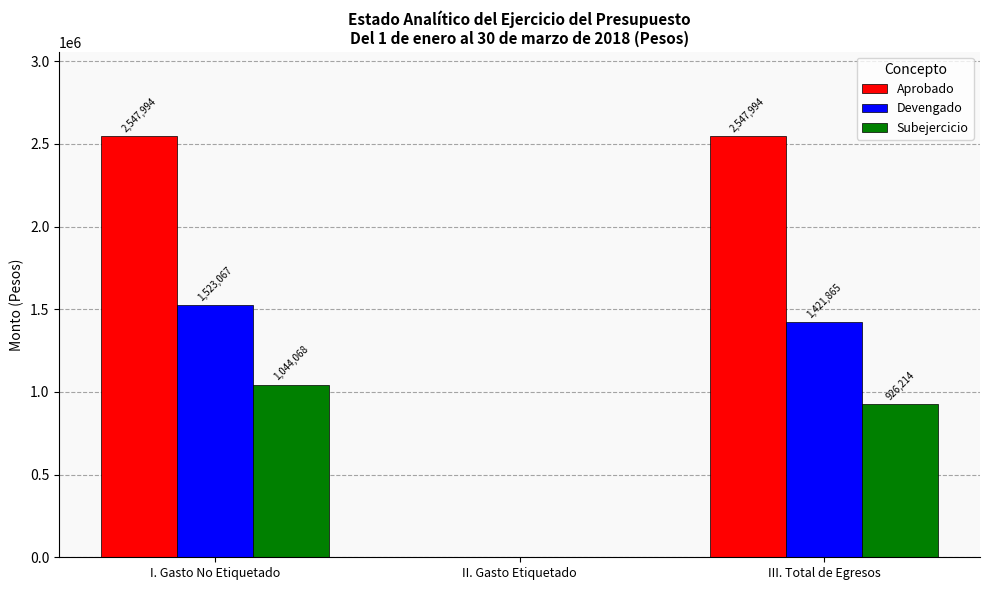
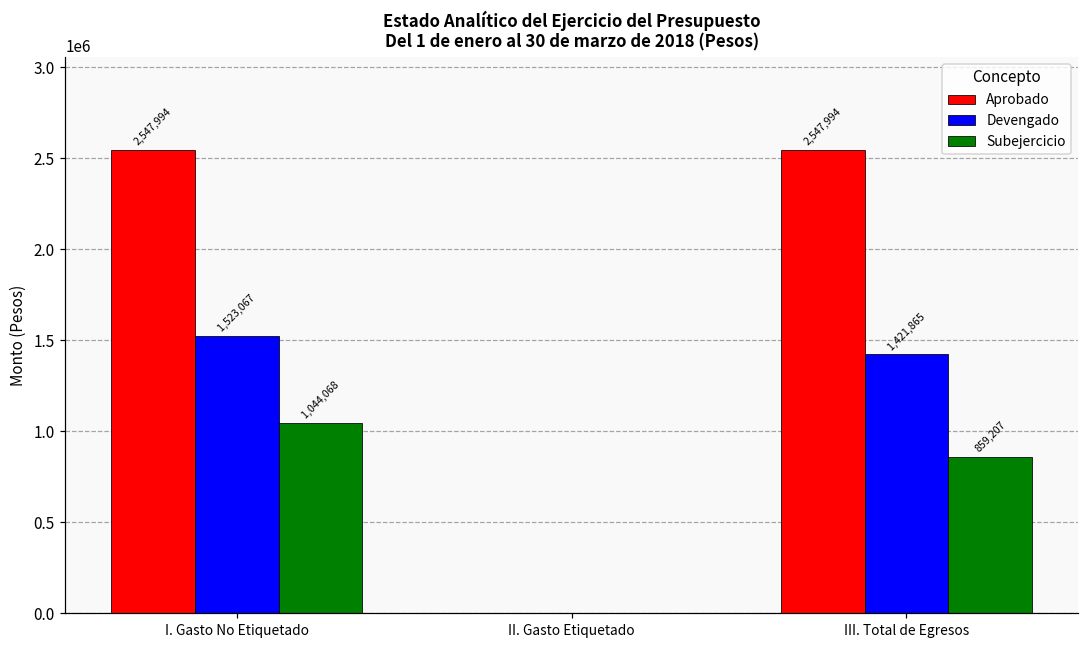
Subejercicio, III. Total de Egresos: 926,214 -> 859,207
